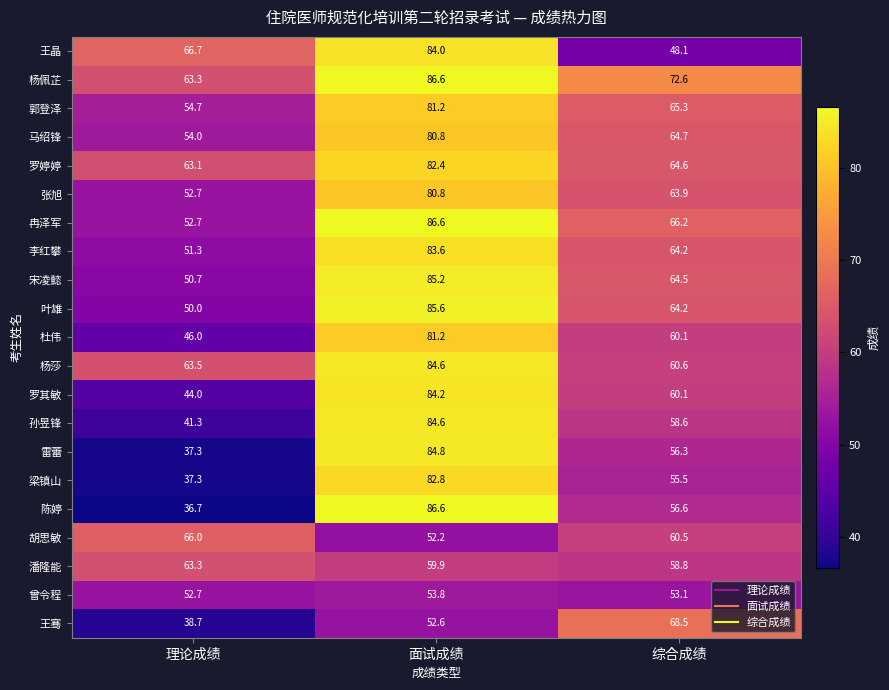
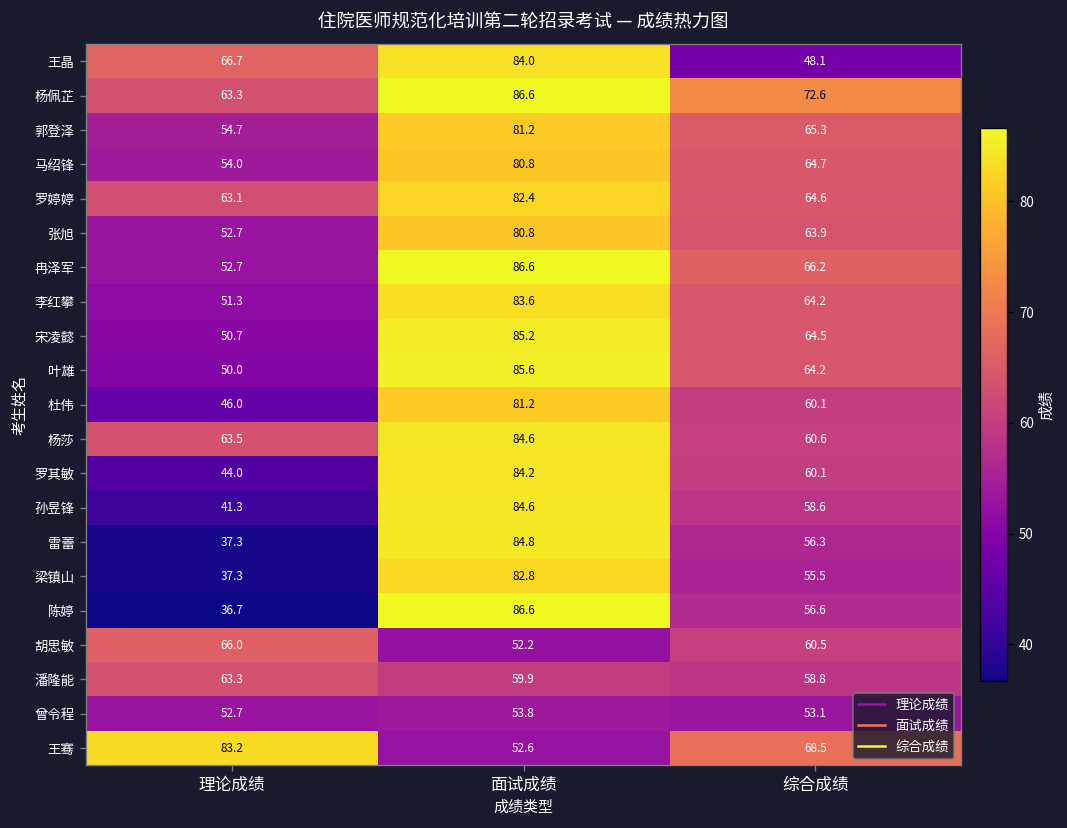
王骞, 理论成绩: 38.7 -> 83.2
